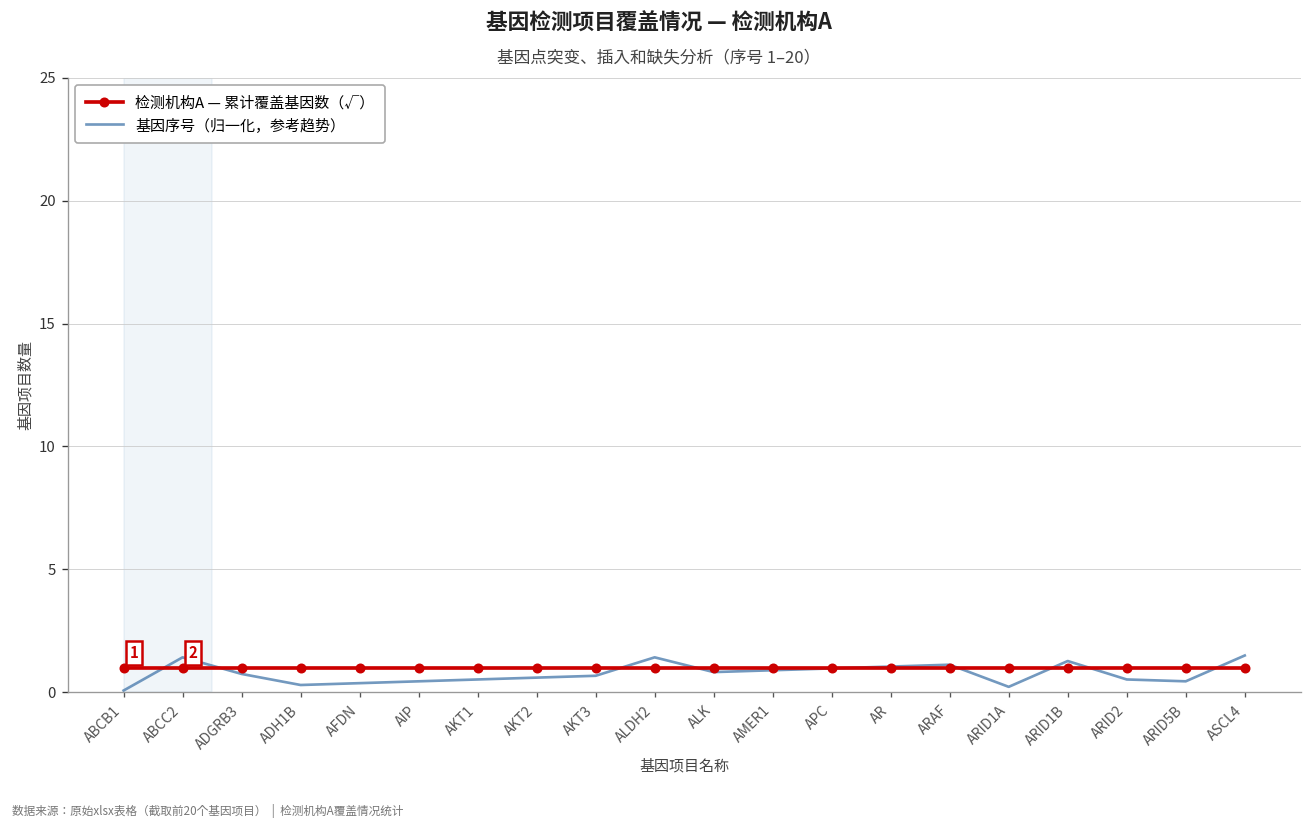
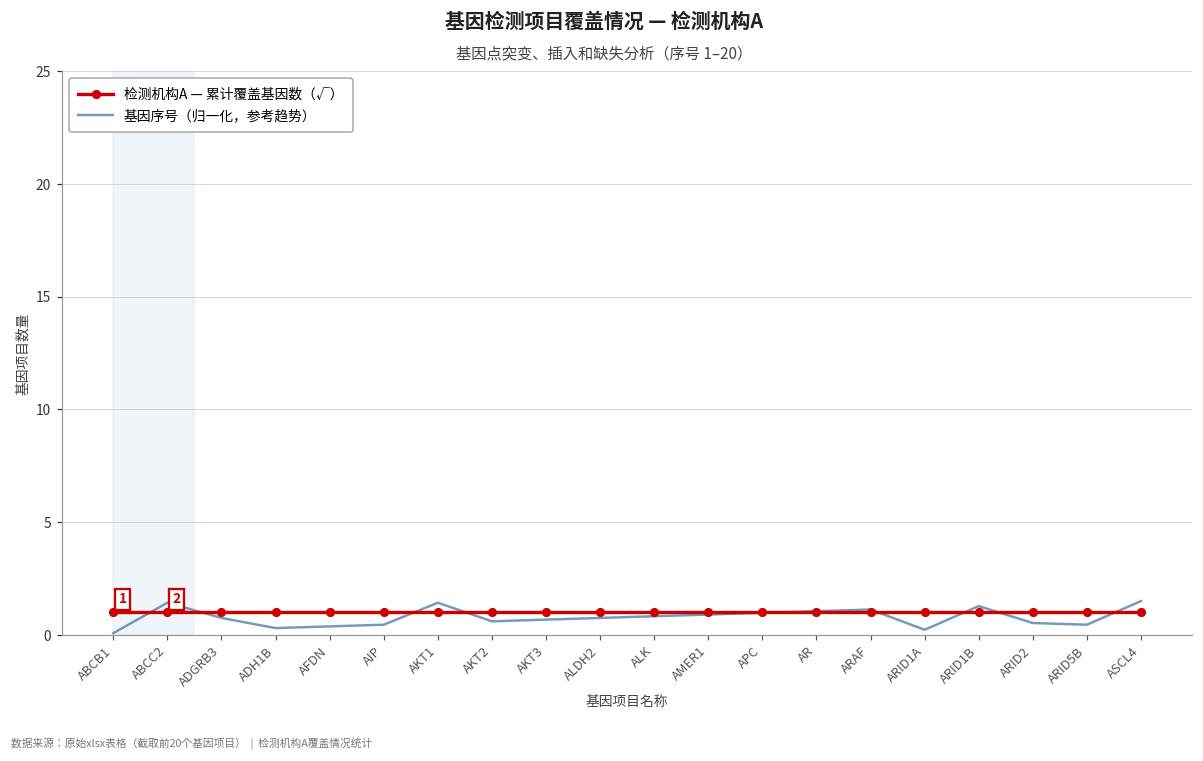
基因序号（归一化，参考趋势）, AKT1: 0.5 -> 1.4
基因序号（归一化，参考趋势）, ALDH2: 1.4 -> 0.8
